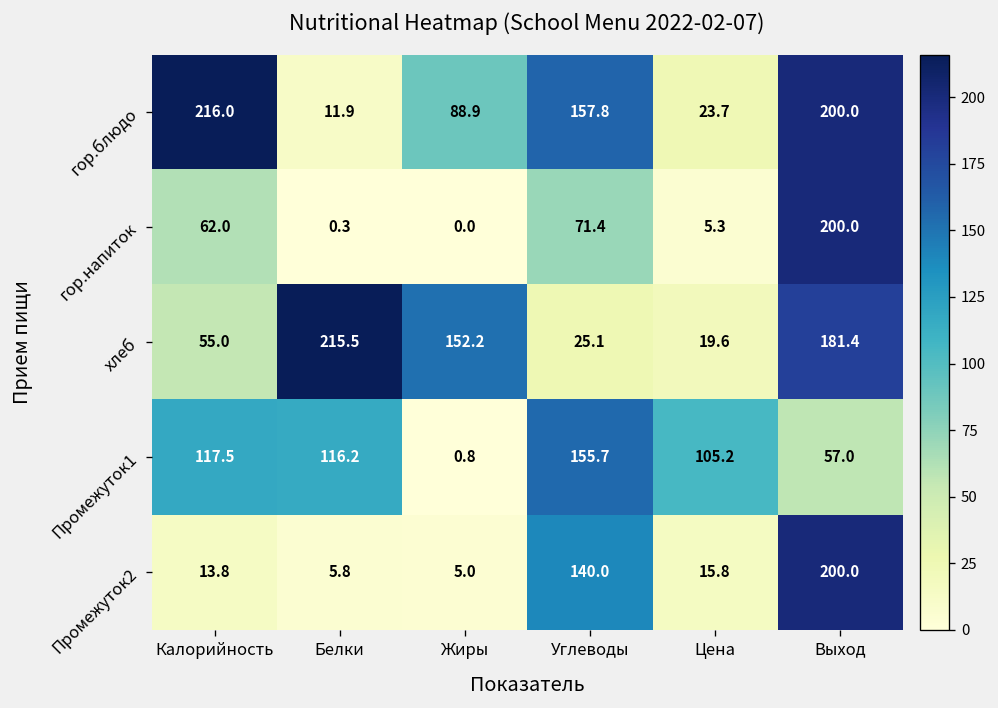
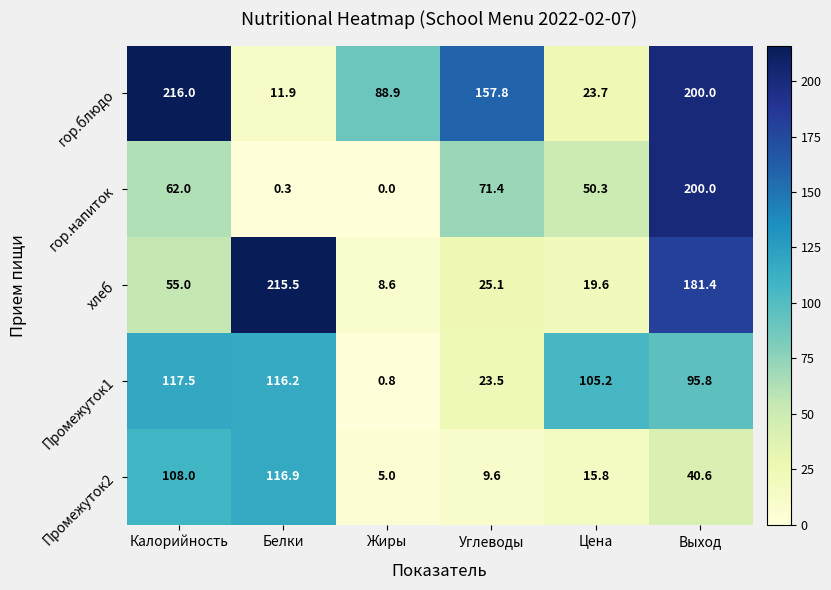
гор.напиток, Цена: 5.3 -> 50.3
хлеб, Жиры: 152.2 -> 8.6
Промежуток1, Углеводы: 155.7 -> 23.5
Промежуток1, Выход: 57.0 -> 95.8
Промежуток2, Калорийность: 13.8 -> 108.0
Промежуток2, Белки: 5.8 -> 116.9
Промежуток2, Углеводы: 140.0 -> 9.6
Промежуток2, Выход: 200.0 -> 40.6
